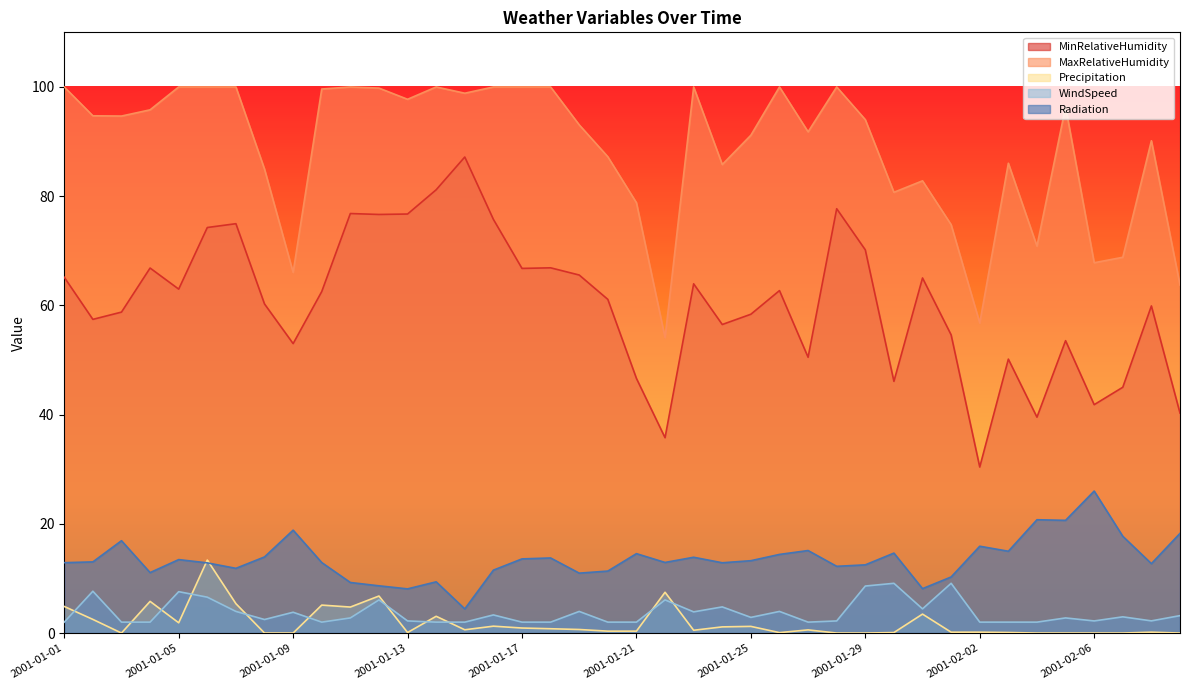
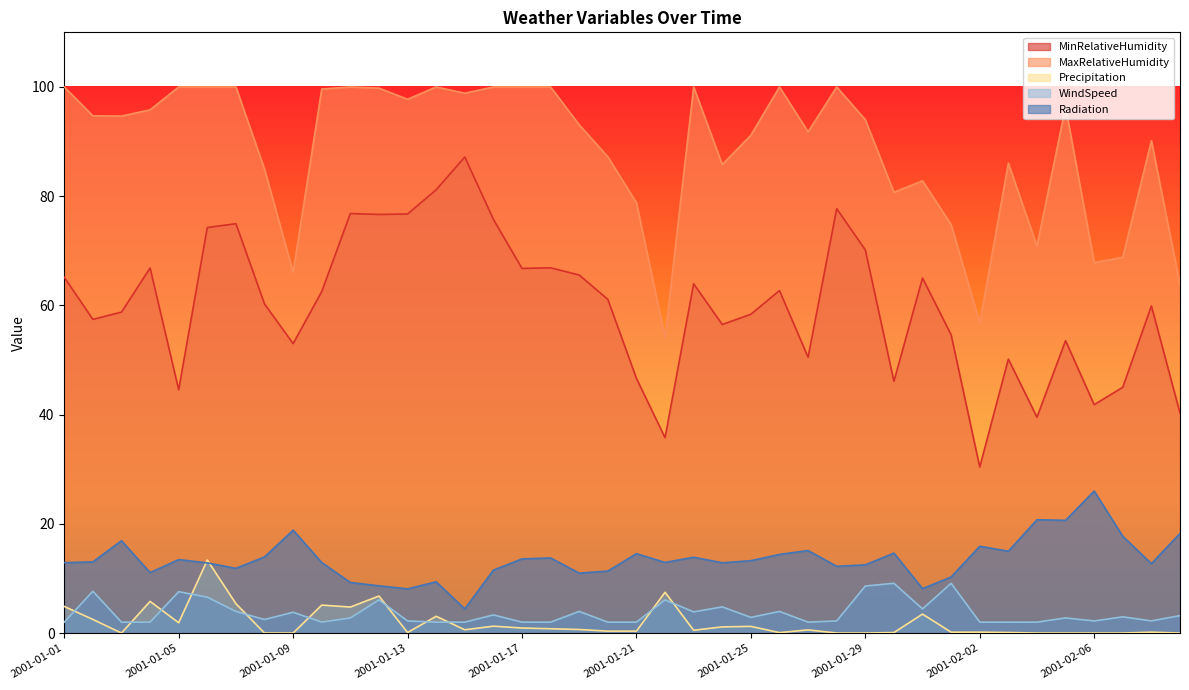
MinRelativeHumidity, 2001-01-05: 63 -> 45
